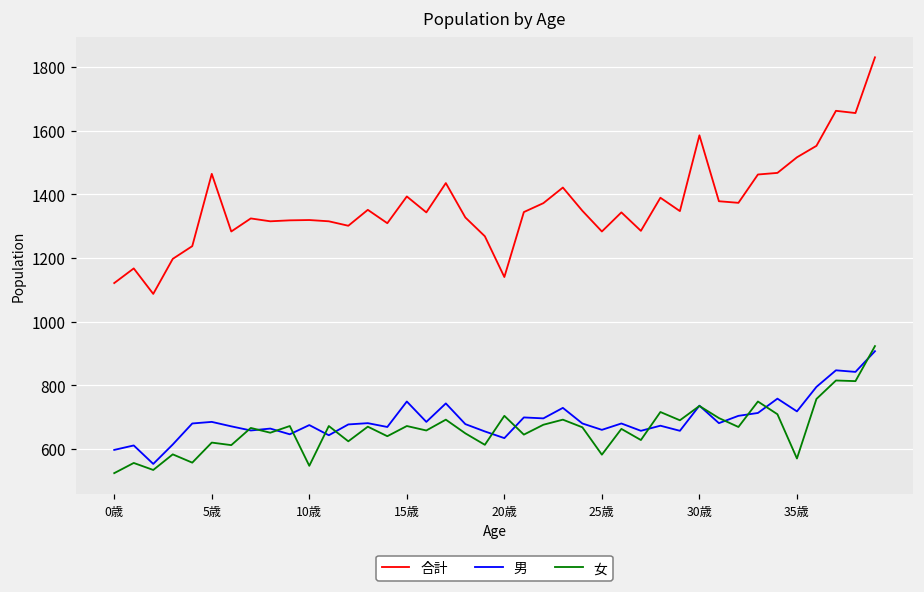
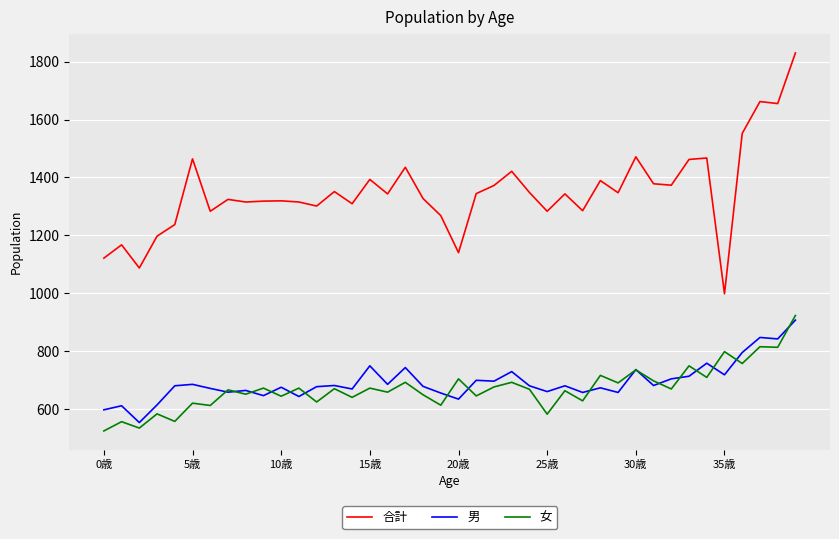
女, 10歳: 550 -> 640
合計, 30歳: 1590 -> 1470
合計, 35歳: 1520 -> 1000
女, 35歳: 570 -> 800
